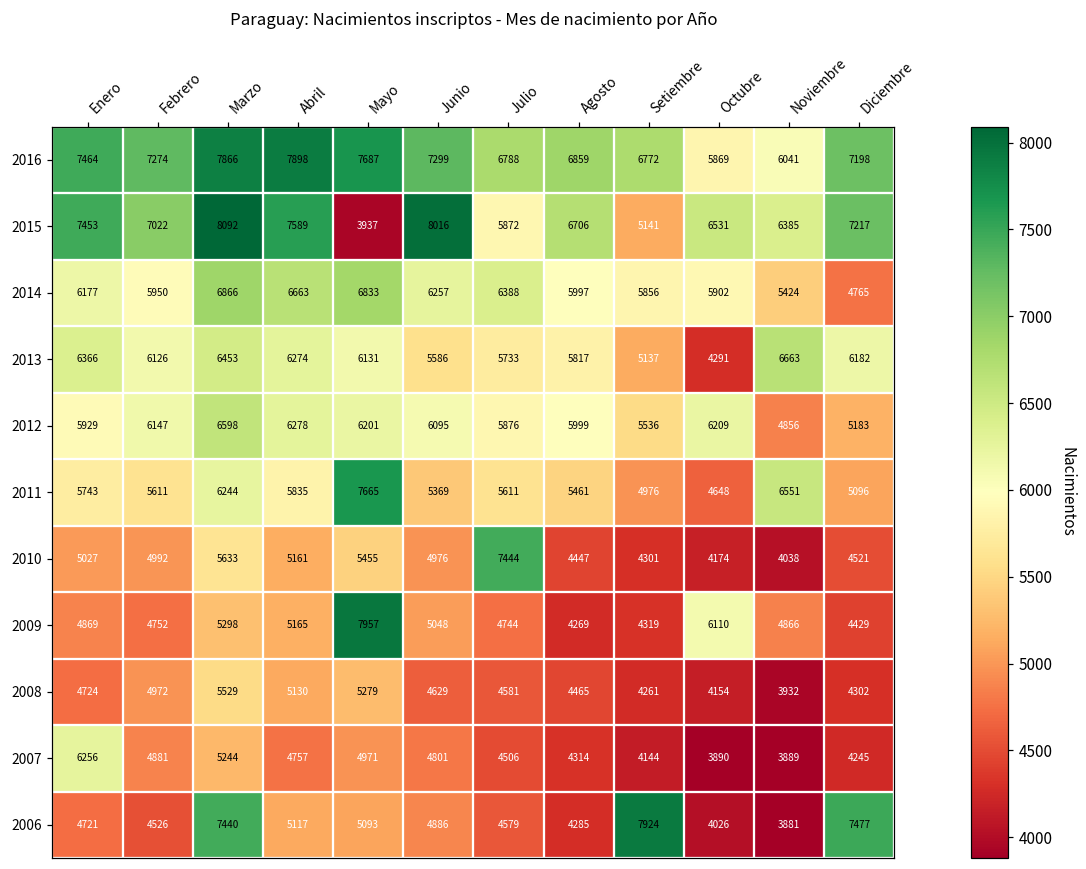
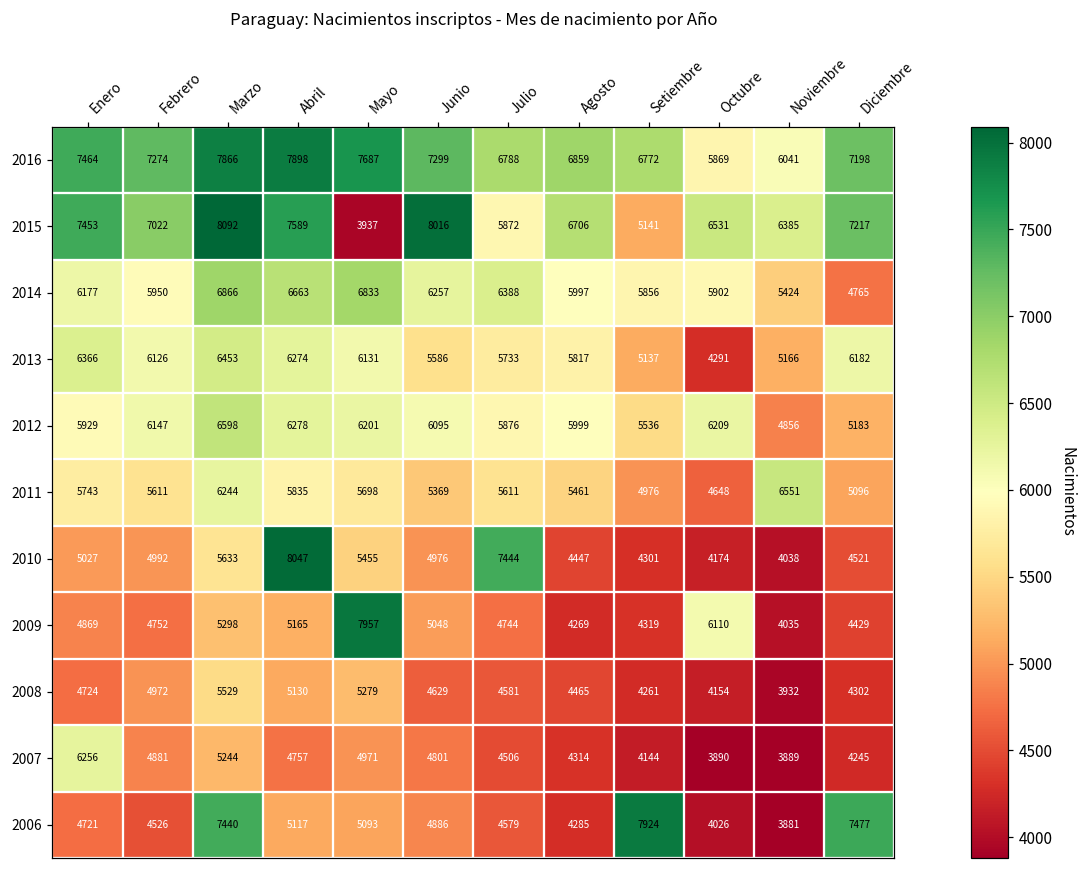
2013, Noviembre: 6663 -> 5166
2011, Mayo: 7665 -> 5698
2010, Abril: 5161 -> 8047
2009, Noviembre: 4866 -> 4035
